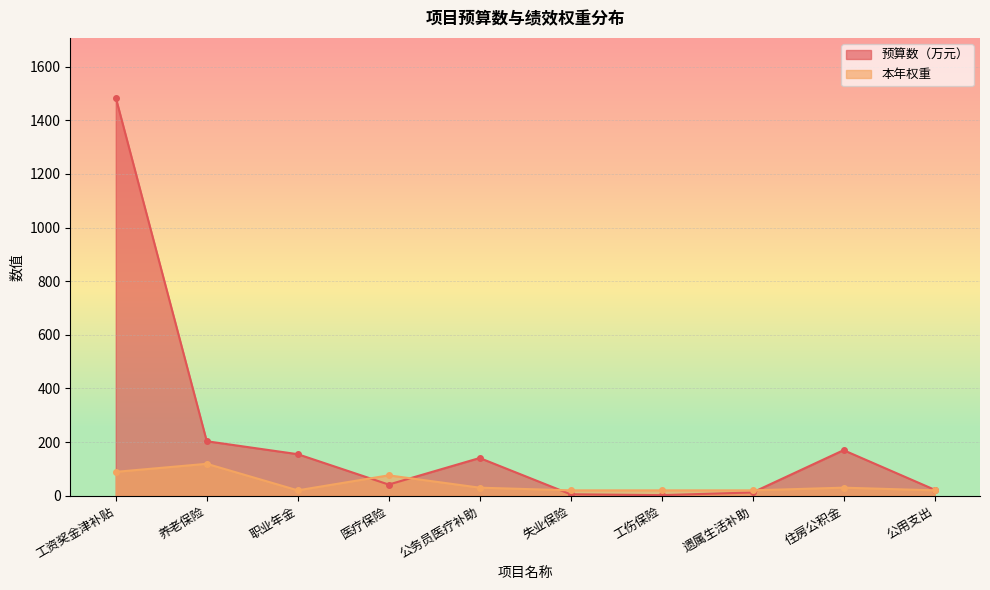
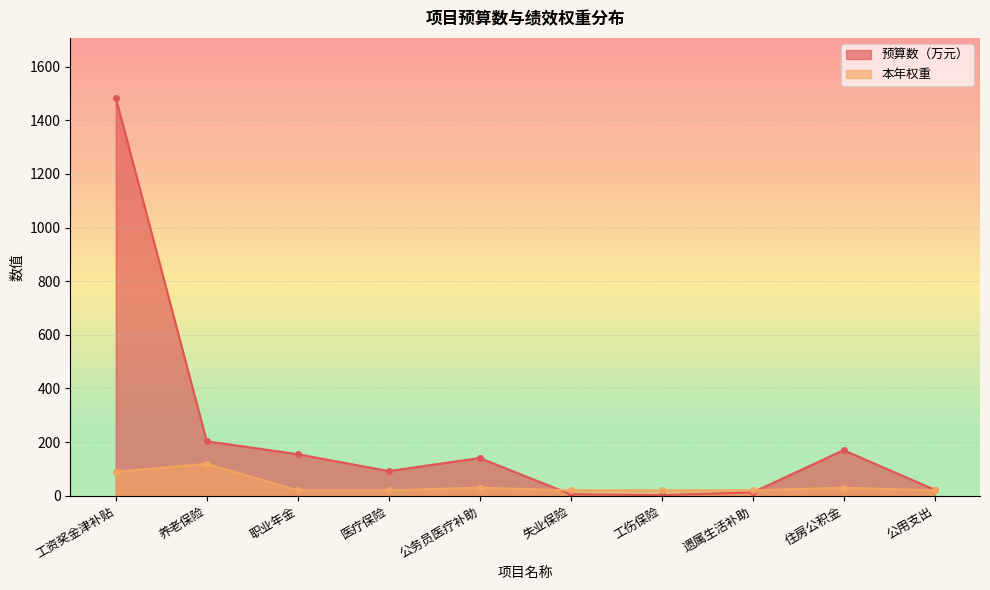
预算数（万元）, 医疗保险: 40 -> 90
本年权重, 医疗保险: 80 -> 20
